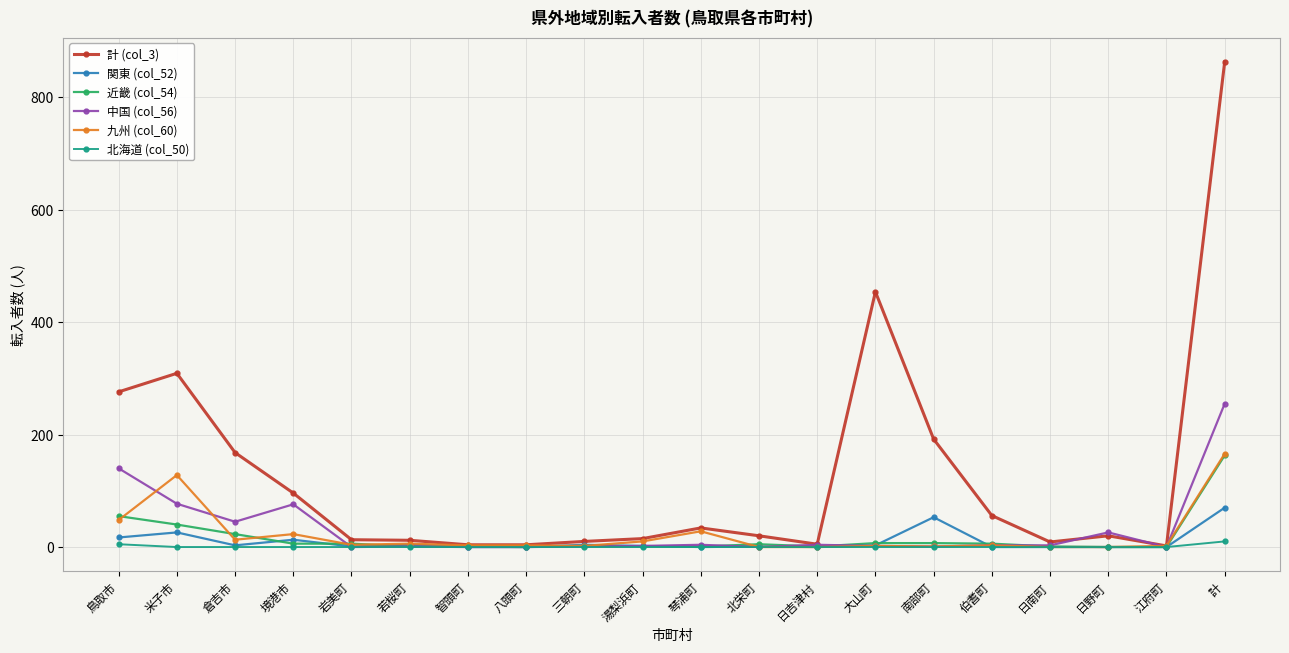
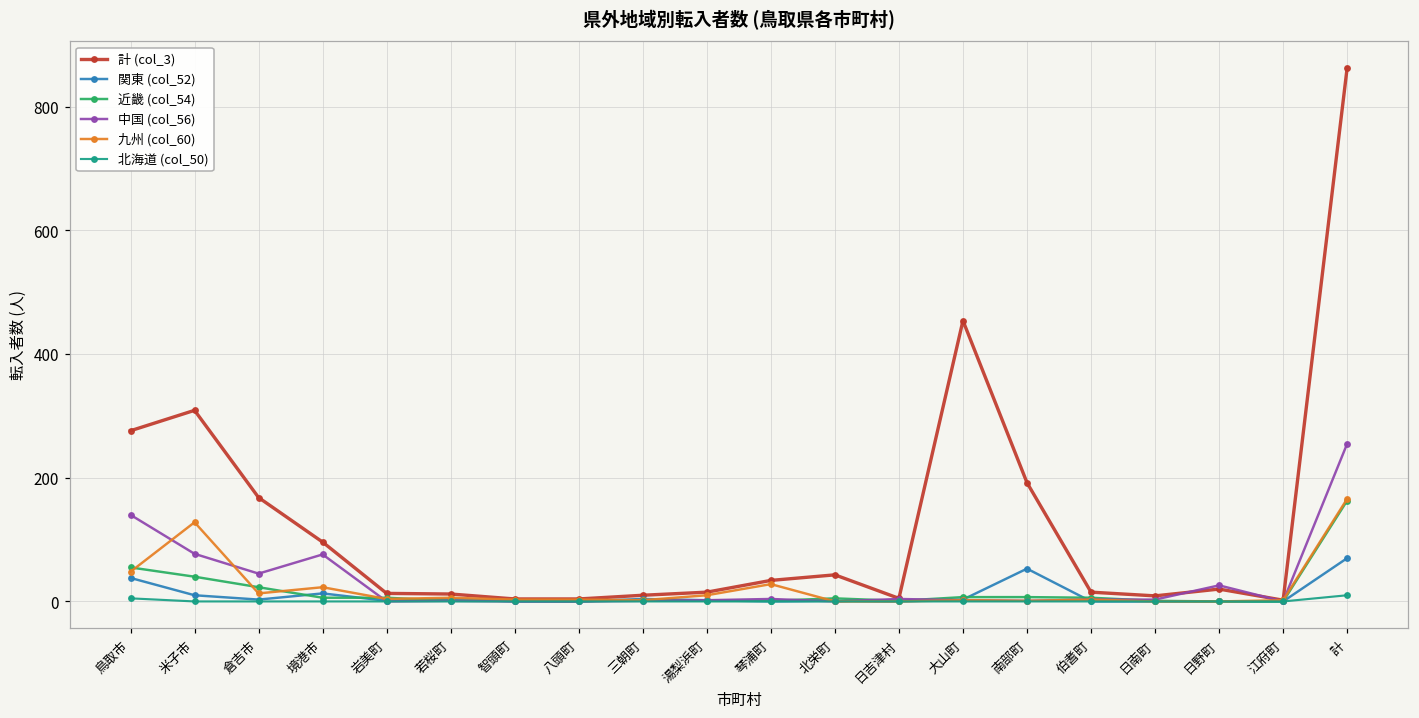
関東 (col_52), 鳥取市: 20 -> 40
関東 (col_52), 米子市: 30 -> 10
計 (col_3), 北栄町: 20 -> 40
計 (col_3), 伯耆町: 60 -> 20
